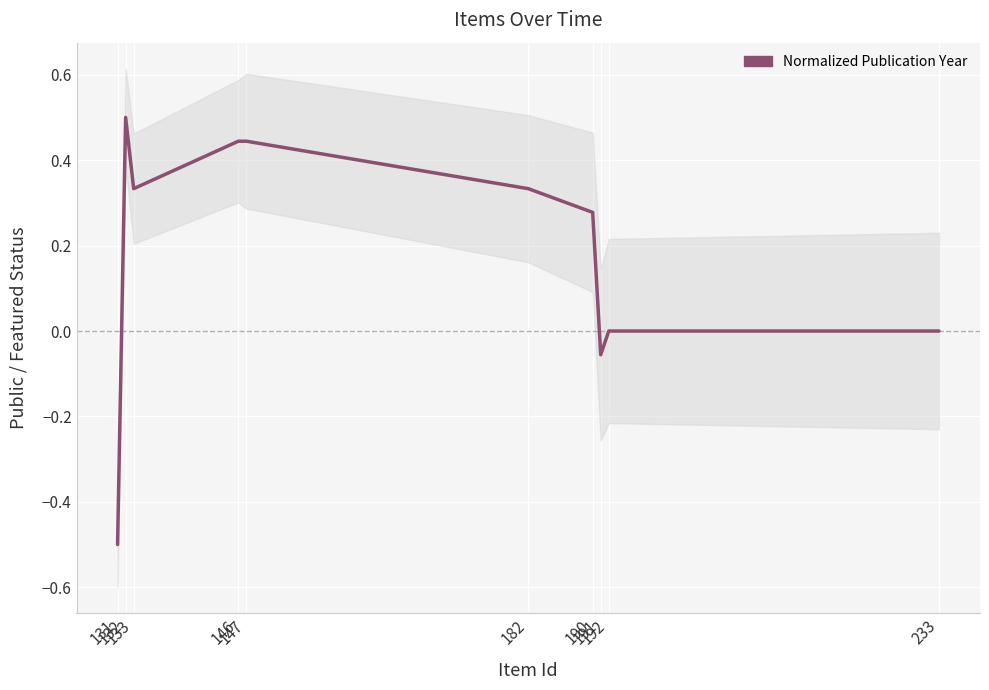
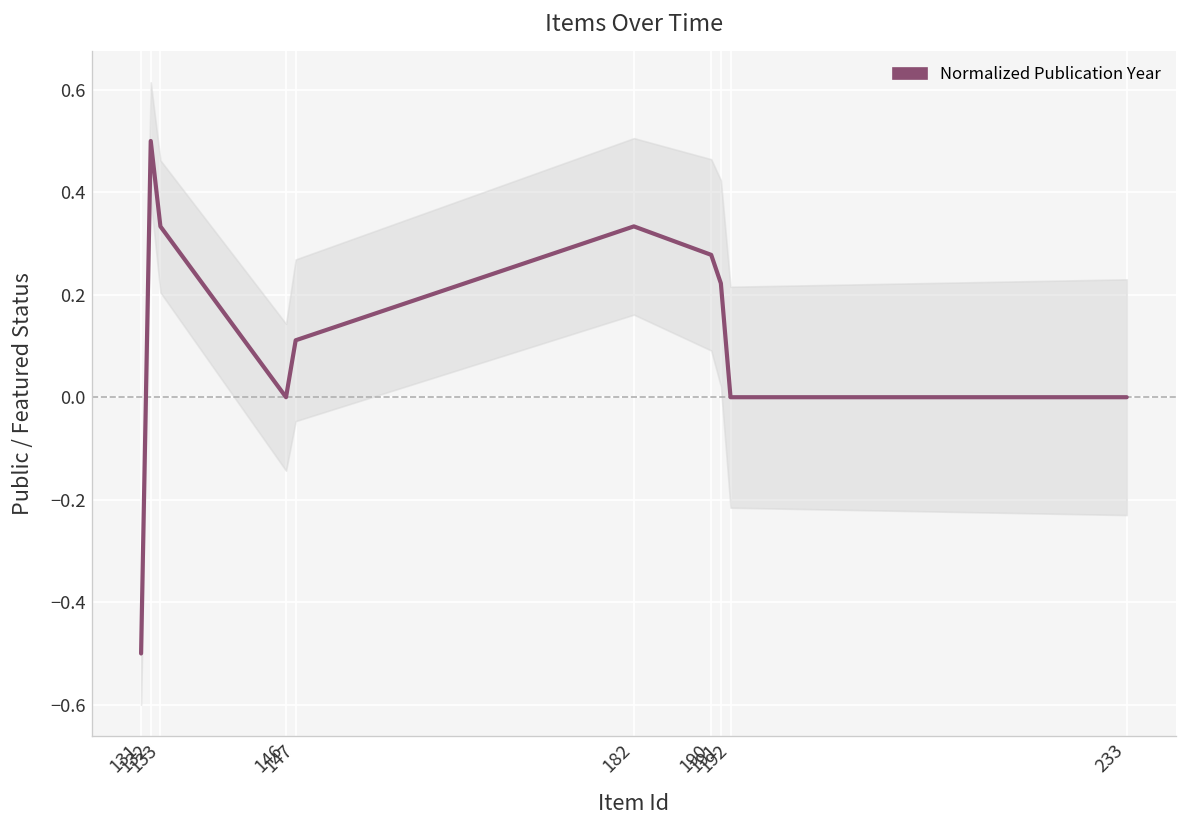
Normalized Publication Year, 146: 0.44 -> 0.00
Normalized Publication Year, 147: 0.44 -> 0.11
Normalized Publication Year, 191: -0.06 -> 0.22
